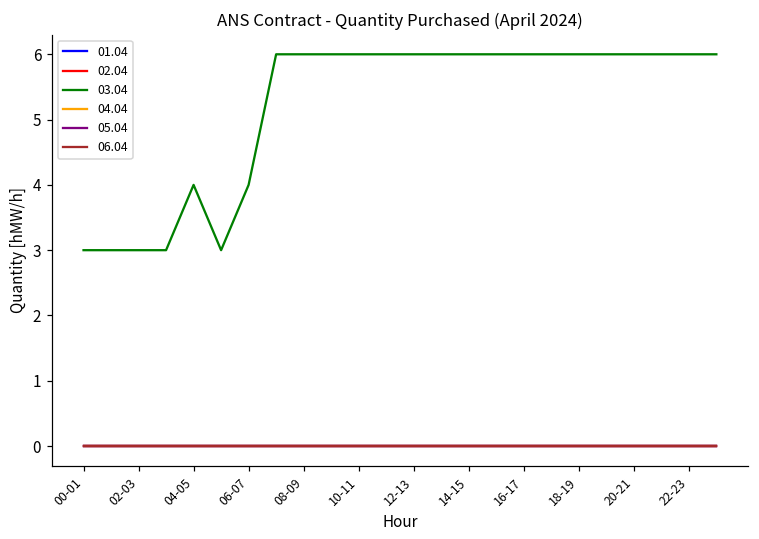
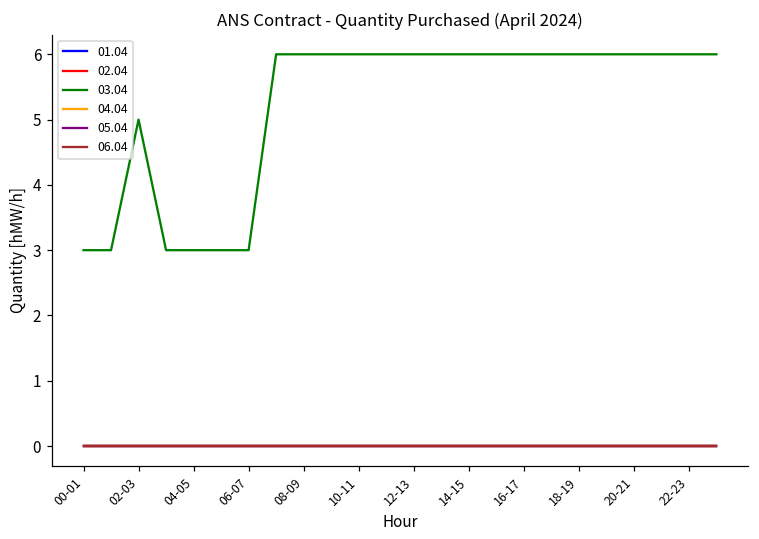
03.04, 02-03: 3 -> 5
03.04, 04-05: 4 -> 3
03.04, 06-07: 4 -> 3
